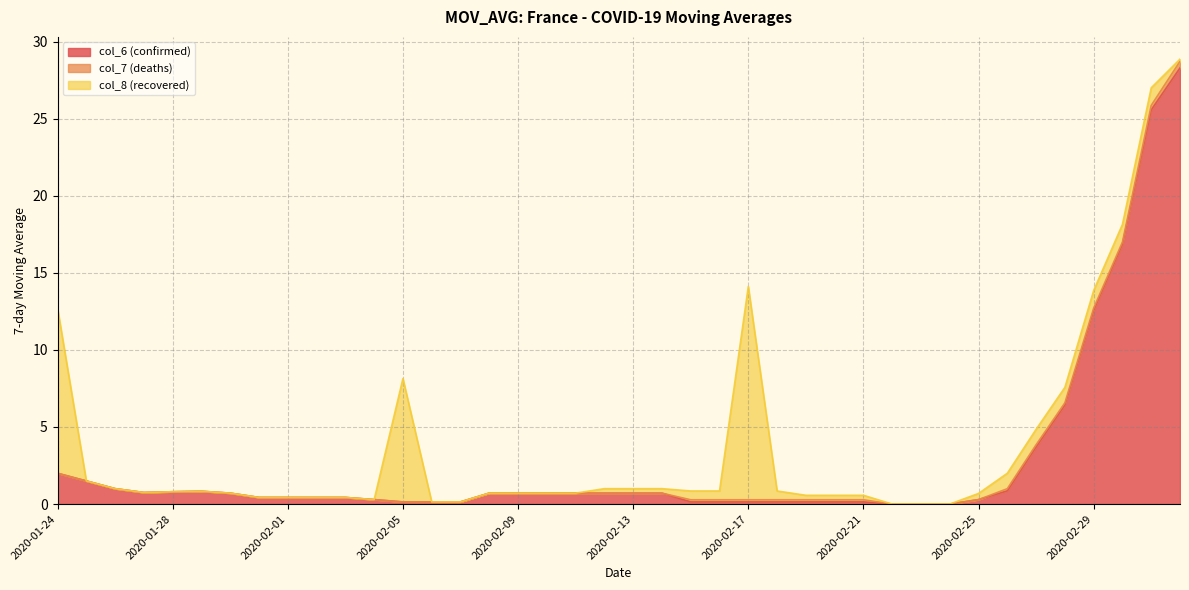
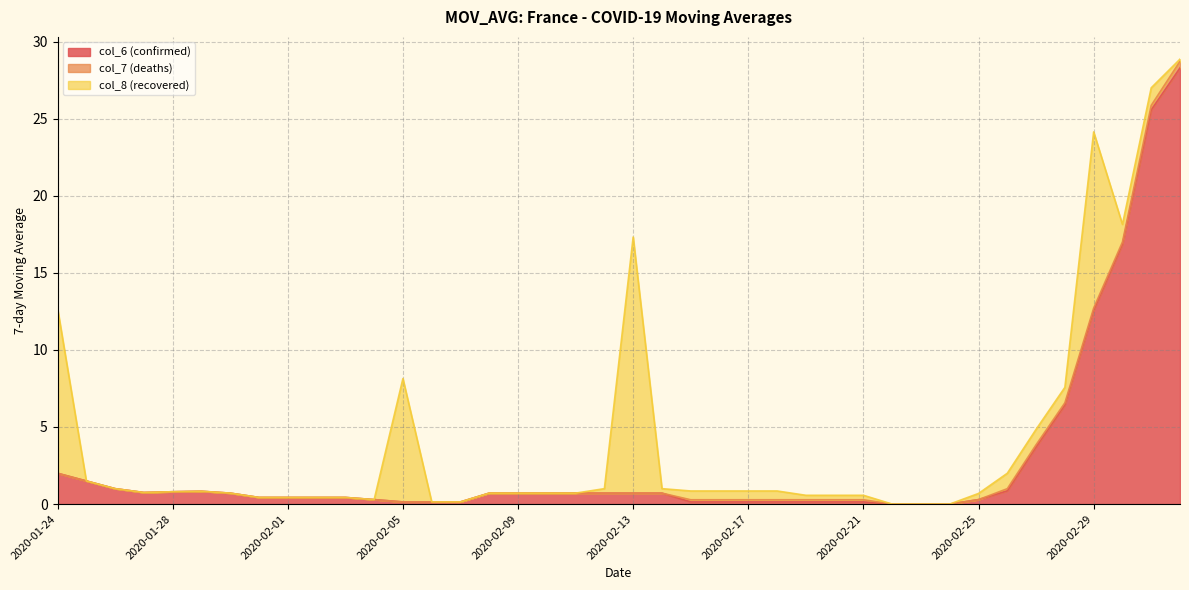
col_8 (recovered), 2020-02-13: 0.3 -> 16.6
col_8 (recovered), 2020-02-17: 13.8 -> 0.6
col_8 (recovered), 2020-02-29: 1.1 -> 11.4
